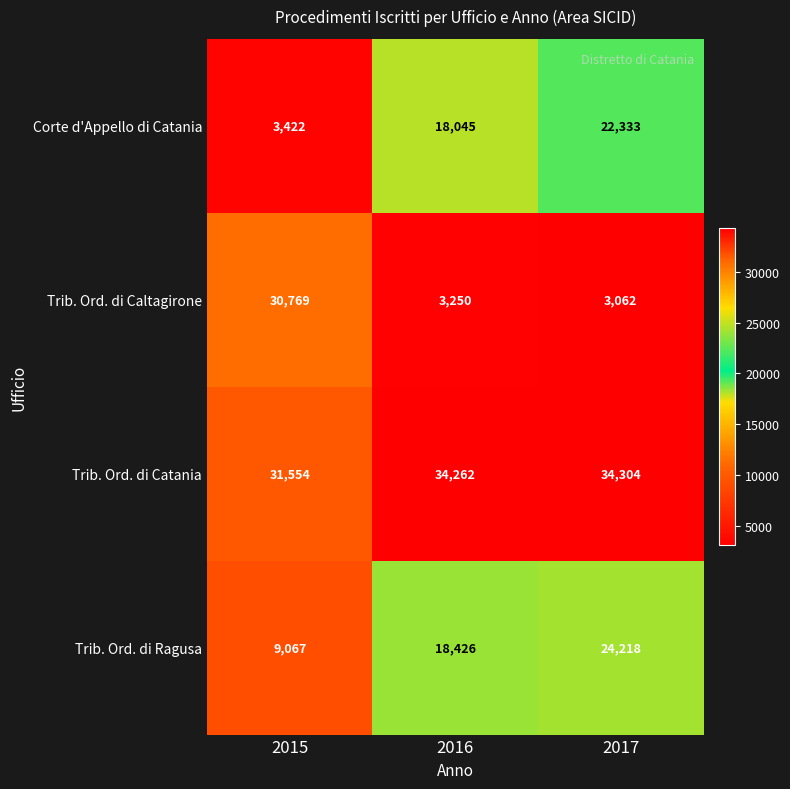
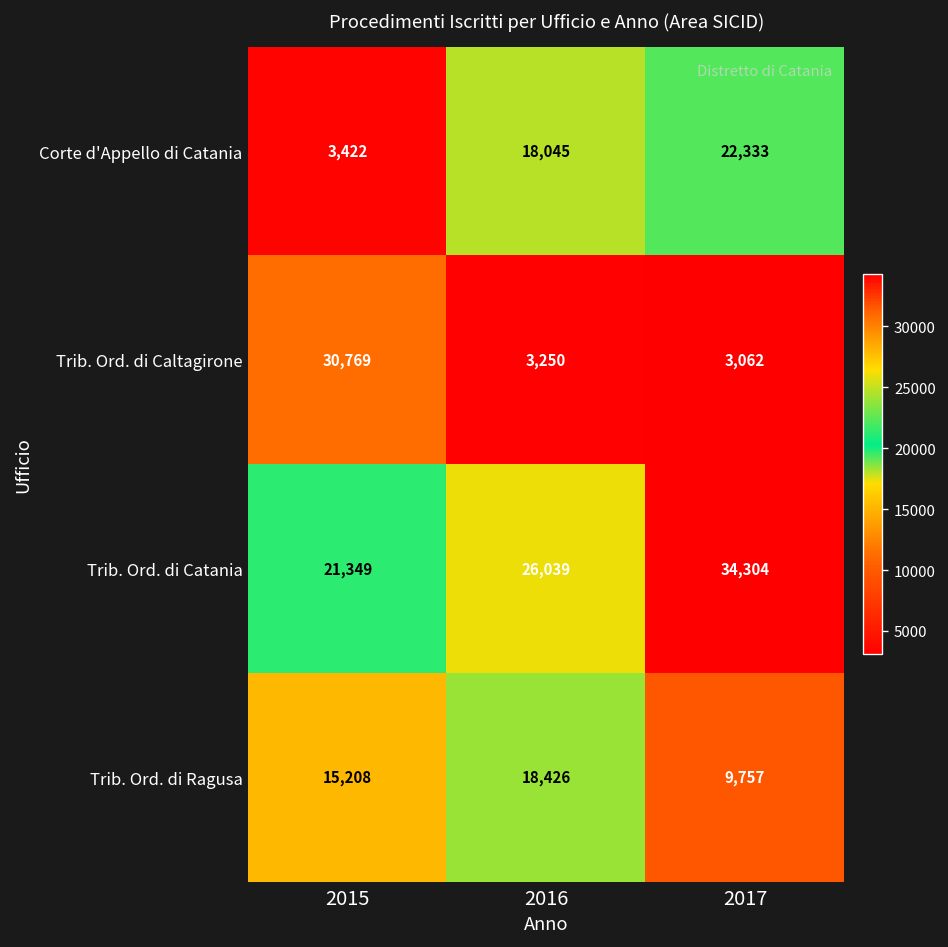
Trib. Ord. di Catania, 2015: 31,554 -> 21,349
Trib. Ord. di Catania, 2016: 34,262 -> 26,039
Trib. Ord. di Ragusa, 2015: 9,067 -> 15,208
Trib. Ord. di Ragusa, 2017: 24,218 -> 9,757
